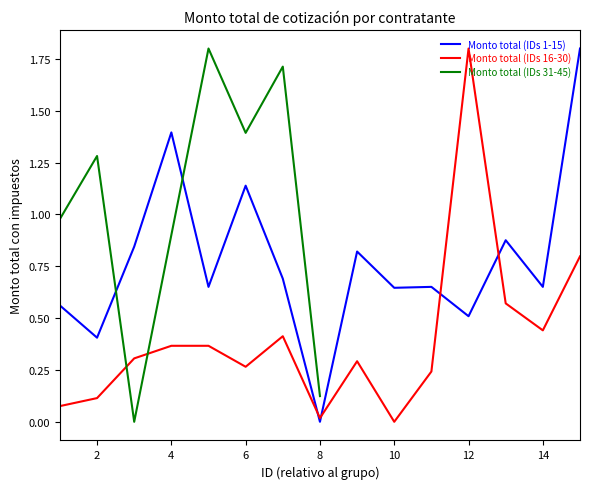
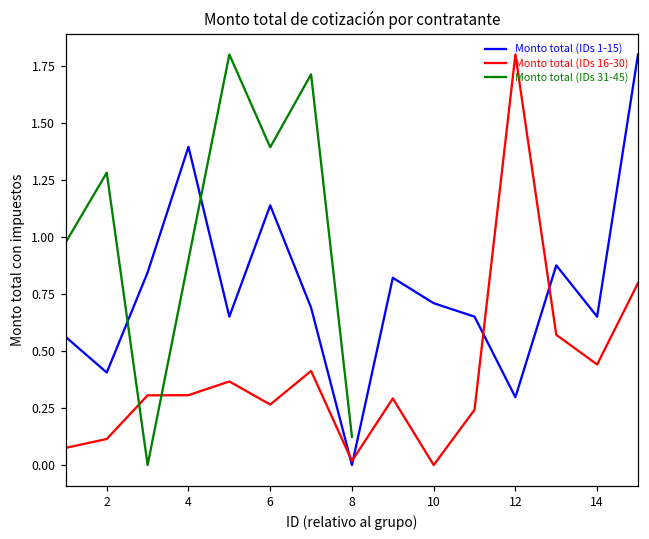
Monto total (IDs 16-30), 4: 0.37 -> 0.31
Monto total (IDs 1-15), 10: 0.65 -> 0.71
Monto total (IDs 1-15), 12: 0.51 -> 0.30
